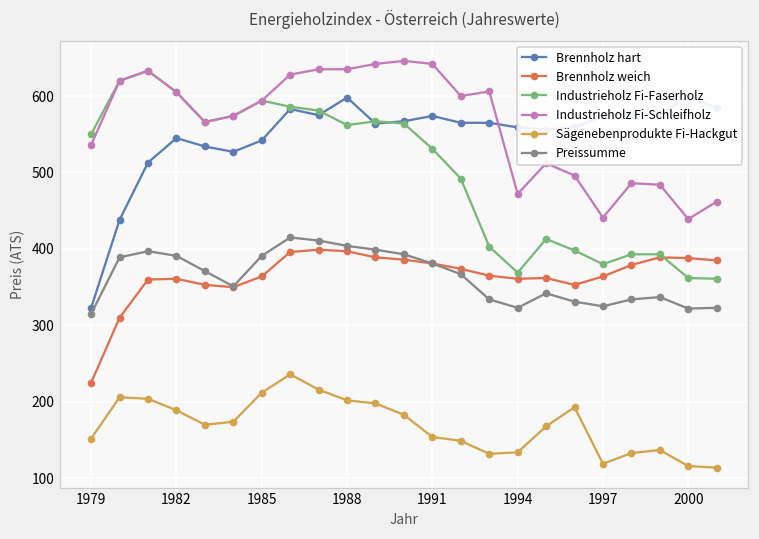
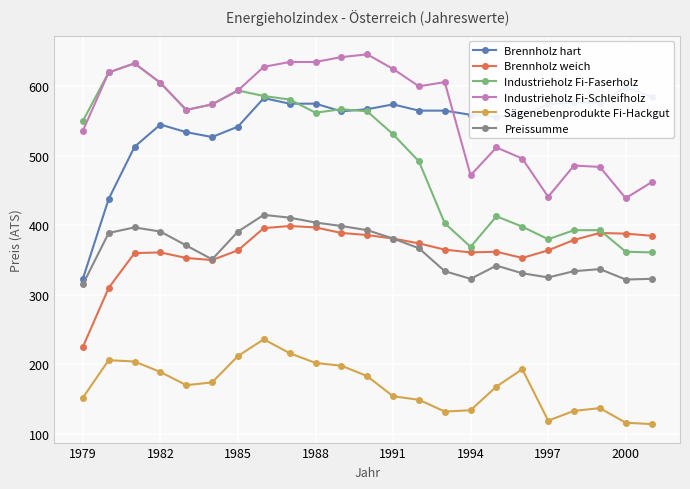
Brennholz hart, 1988: 600 -> 580
Industrieholz Fi-Schleifholz, 1991: 640 -> 630
